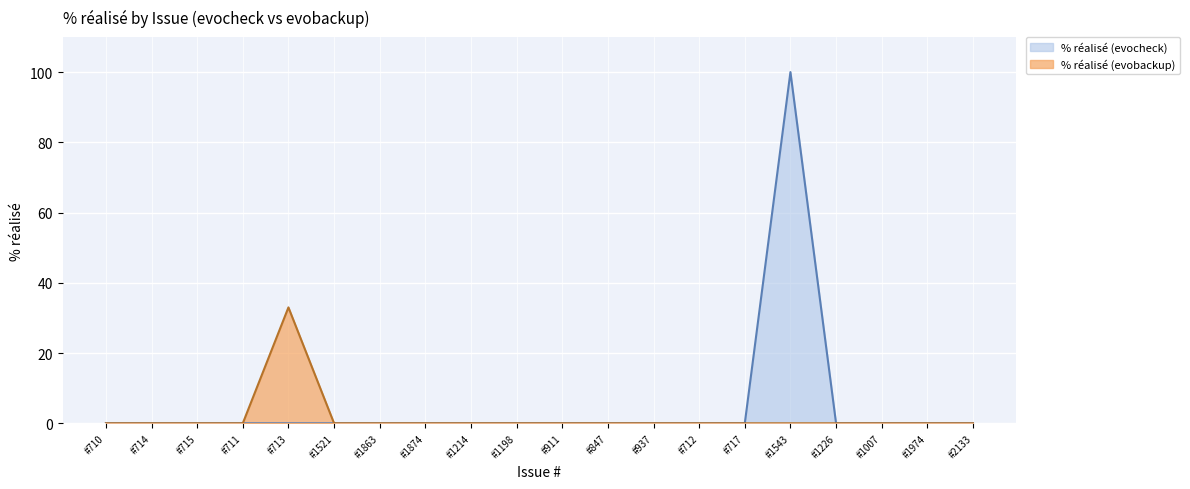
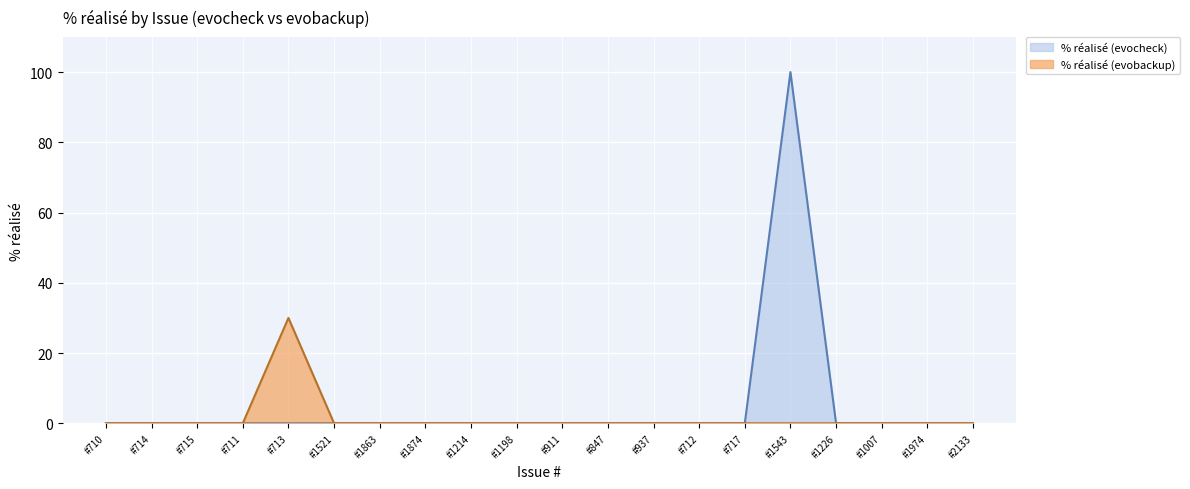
% réalisé (evobackup), #713: 33 -> 30
